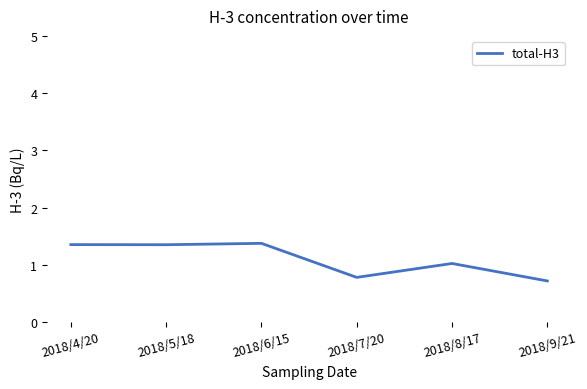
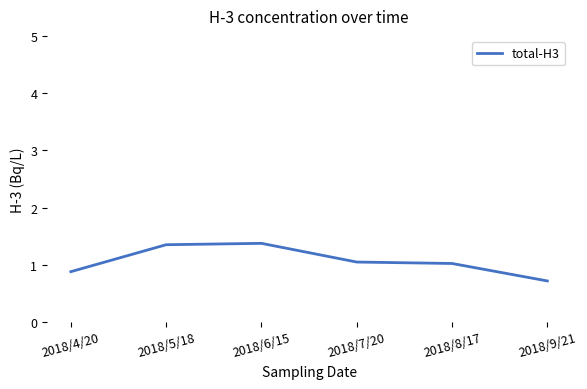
2018/4/20: 1.4 -> 0.9
2018/7/20: 0.8 -> 1.0
